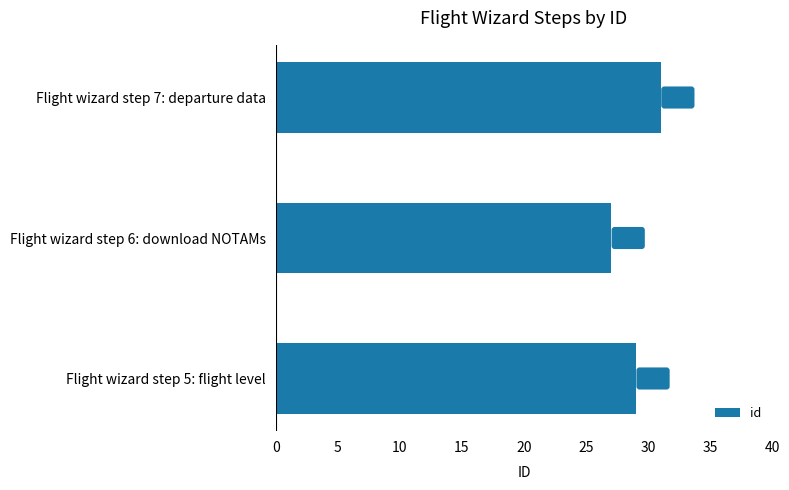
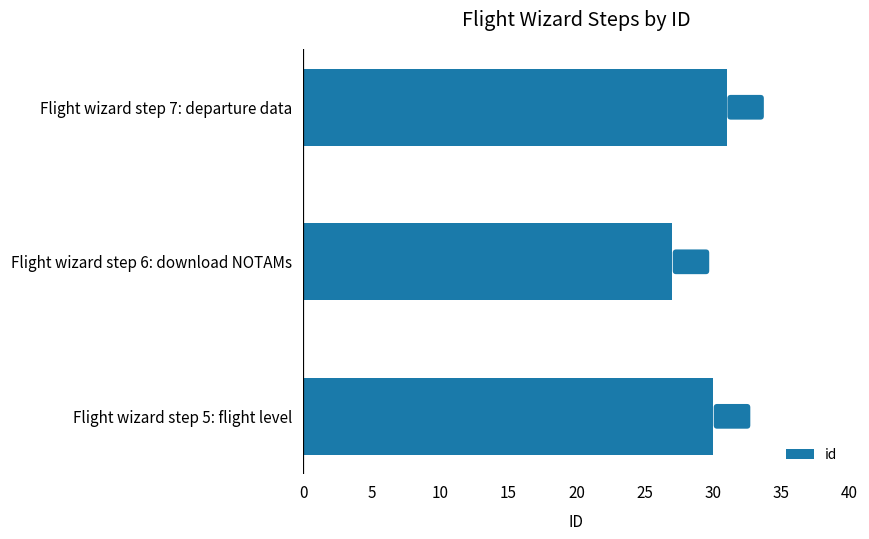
Flight wizard step 5: flight level: 29 -> 30
